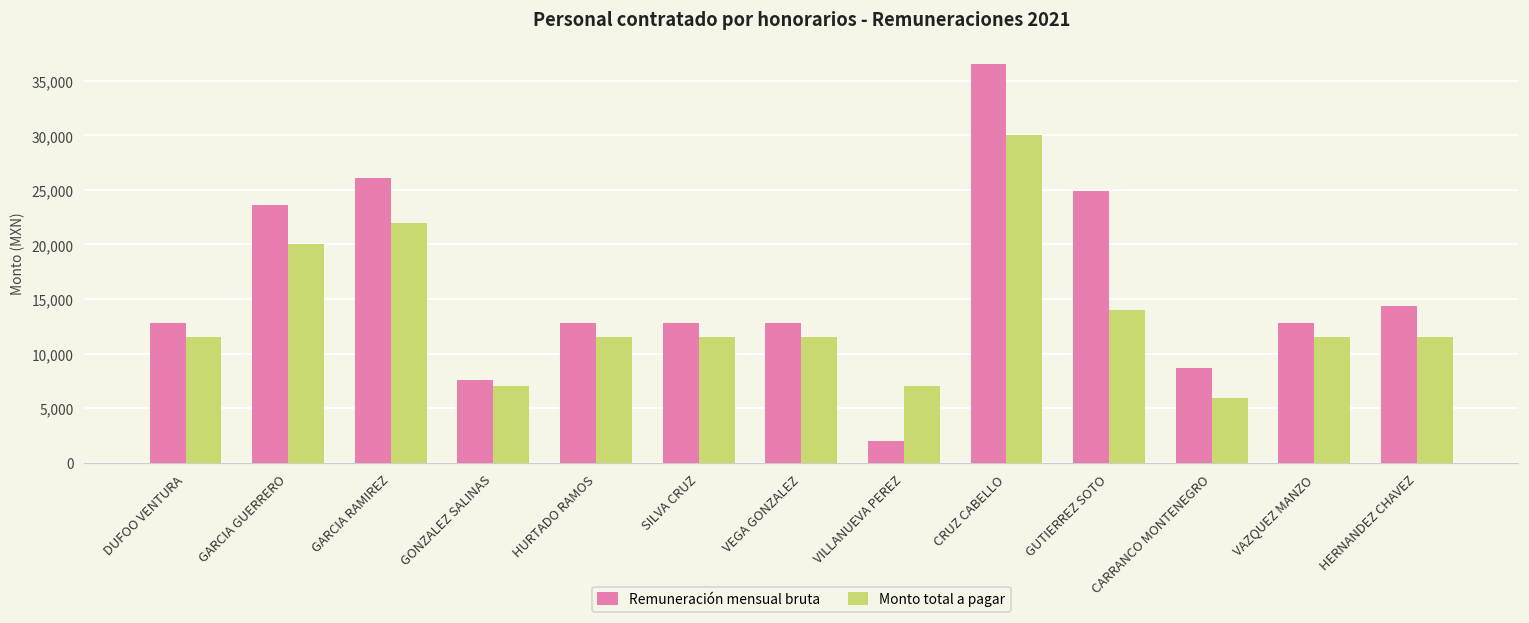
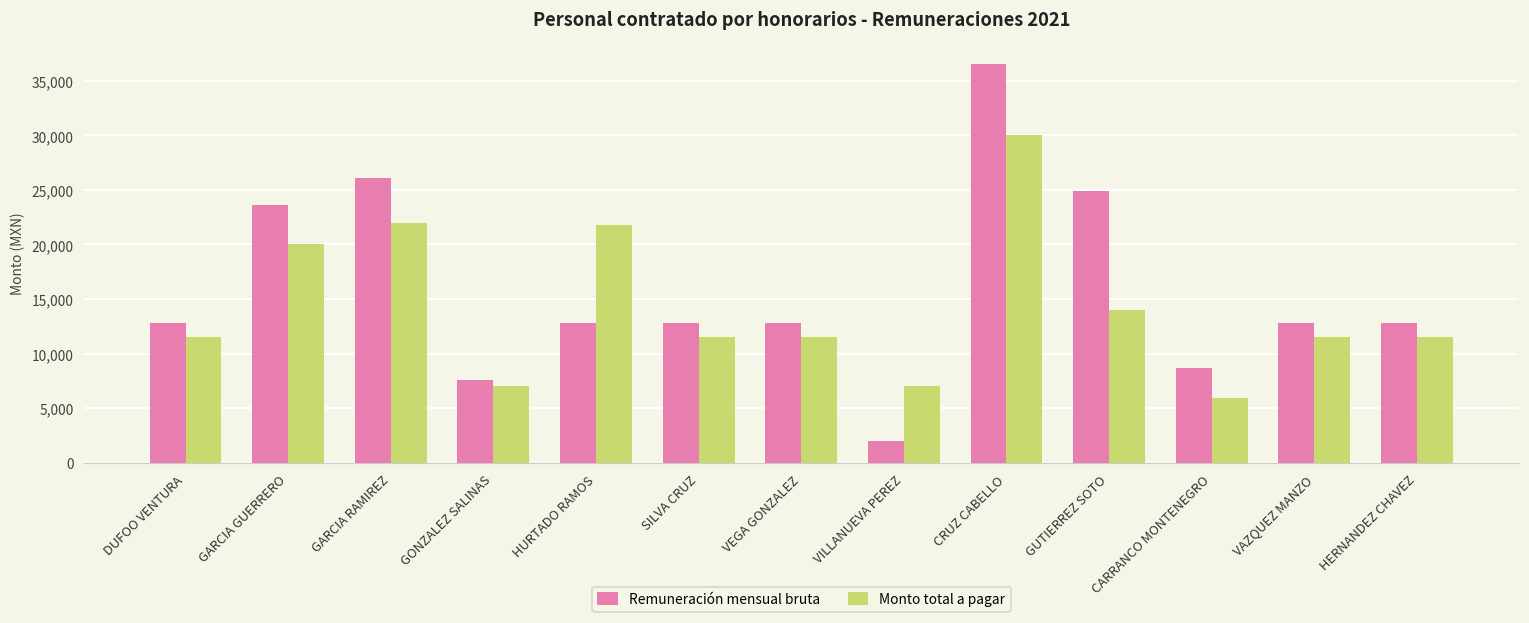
Monto total a pagar, HURTADO RAMOS: 12,000 -> 22,000
Remuneración mensual bruta, HERNANDEZ CHAVEZ: 14,000 -> 13,000
